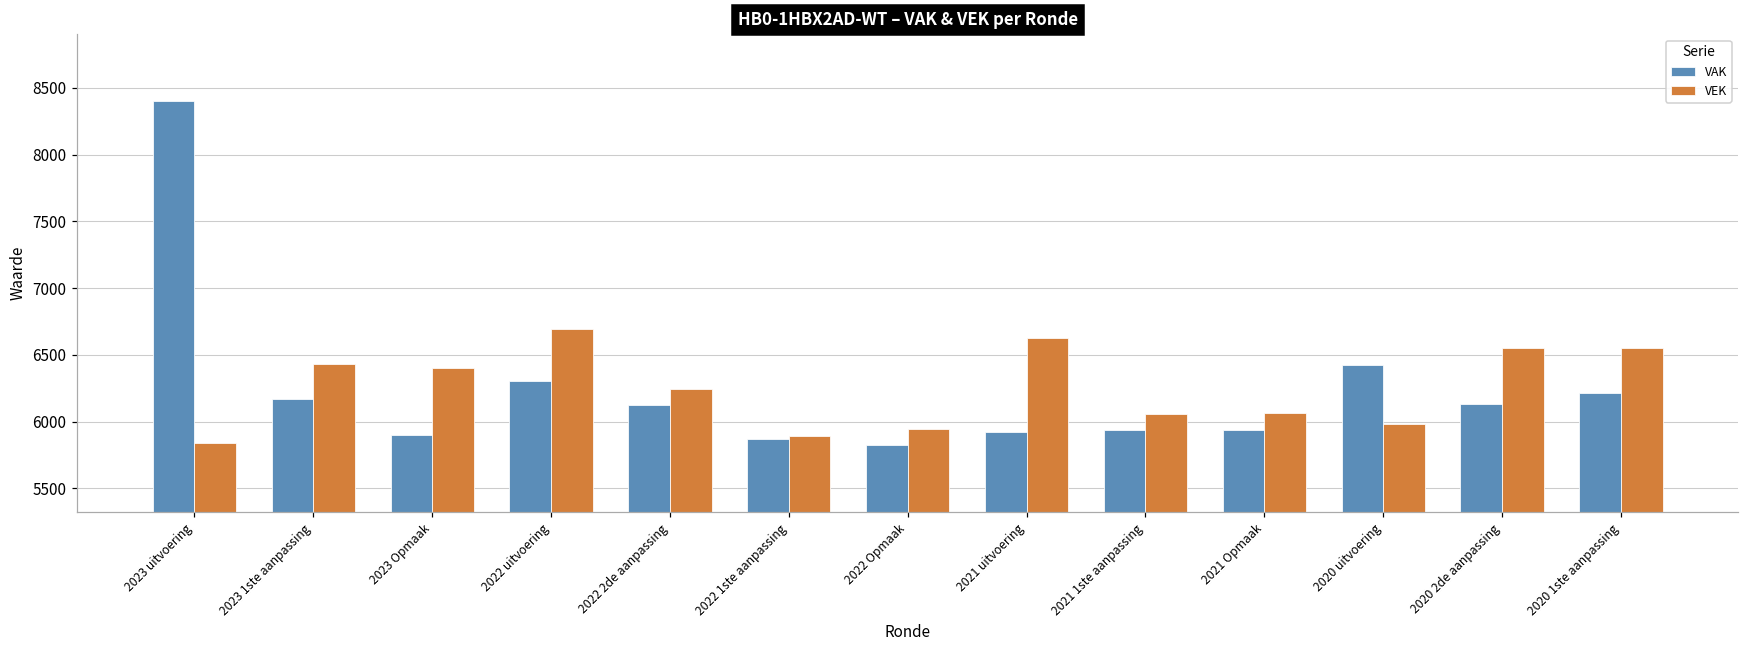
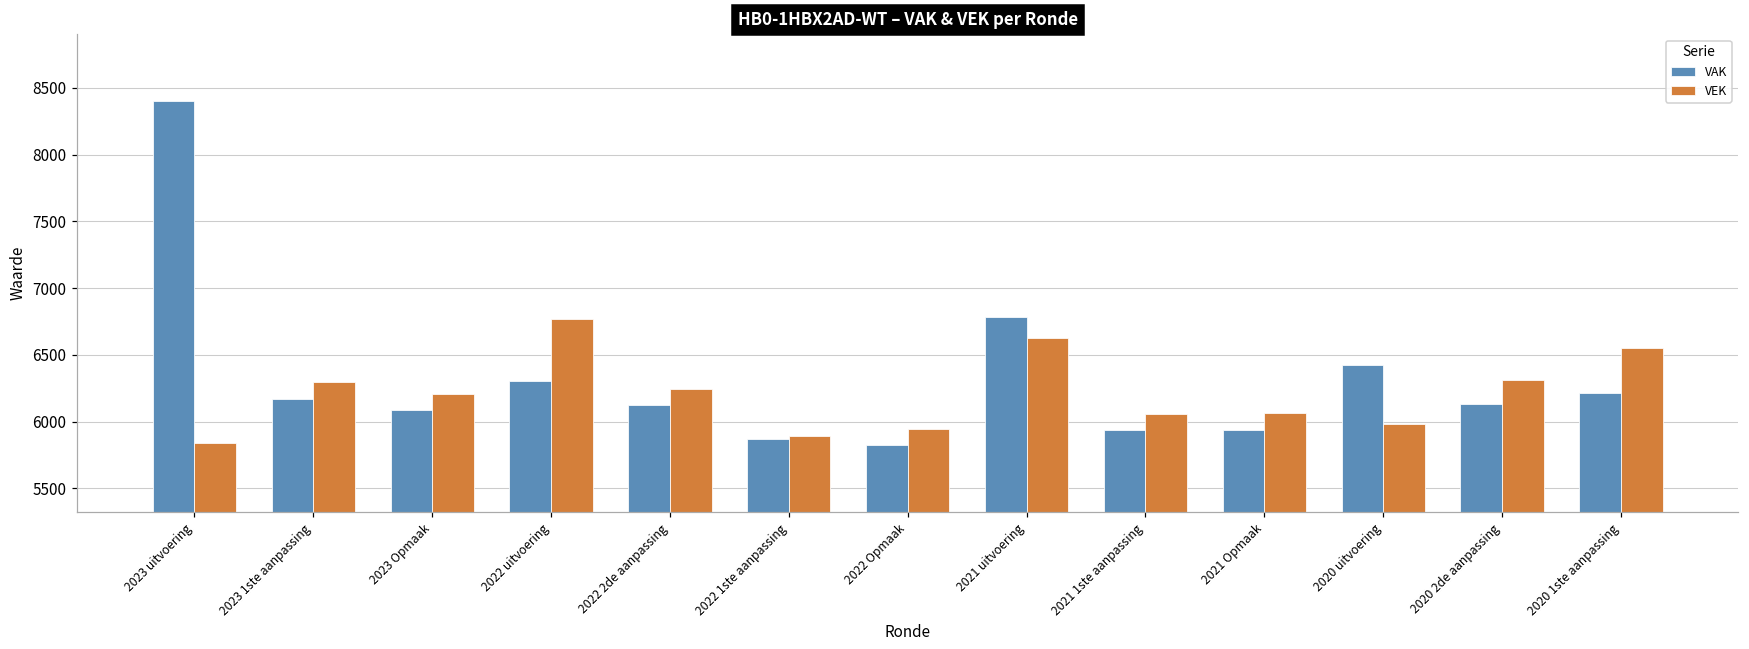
VEK, 2023 1ste aanpassing: 6430 -> 6290
VAK, 2023 Opmaak: 5900 -> 6090
VEK, 2023 Opmaak: 6400 -> 6210
VEK, 2022 uitvoering: 6690 -> 6770
VAK, 2021 uitvoering: 5920 -> 6780
VEK, 2020 2de aanpassing: 6550 -> 6320
